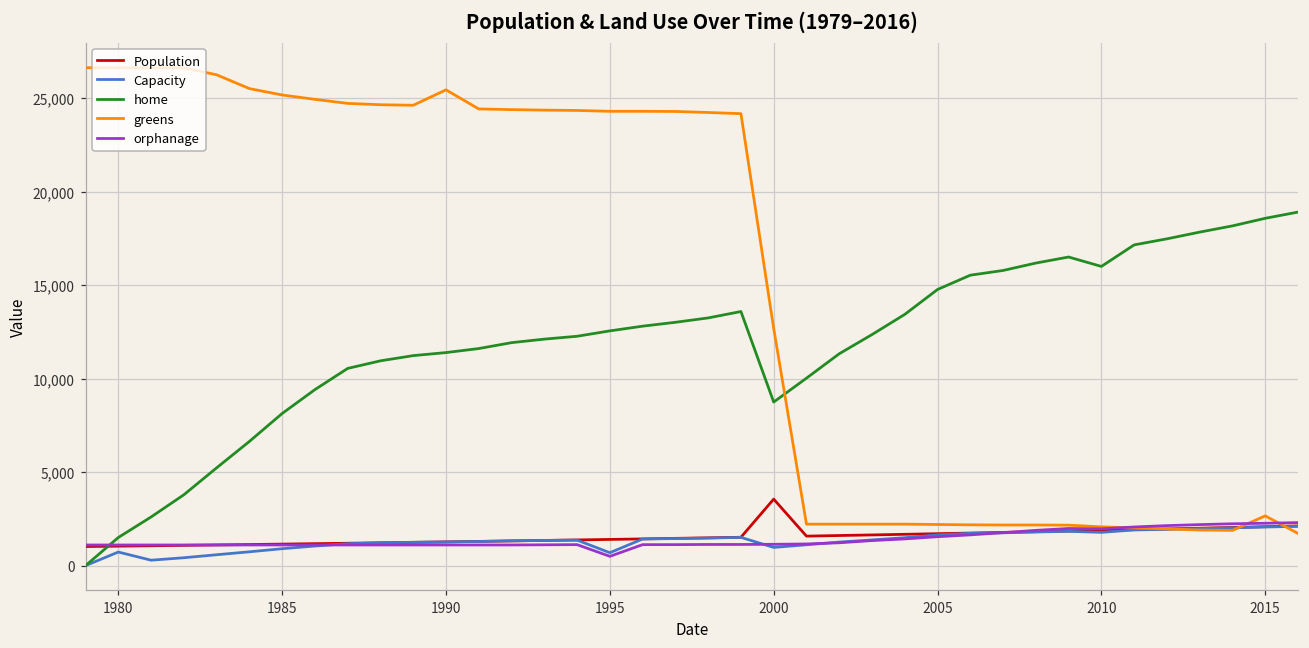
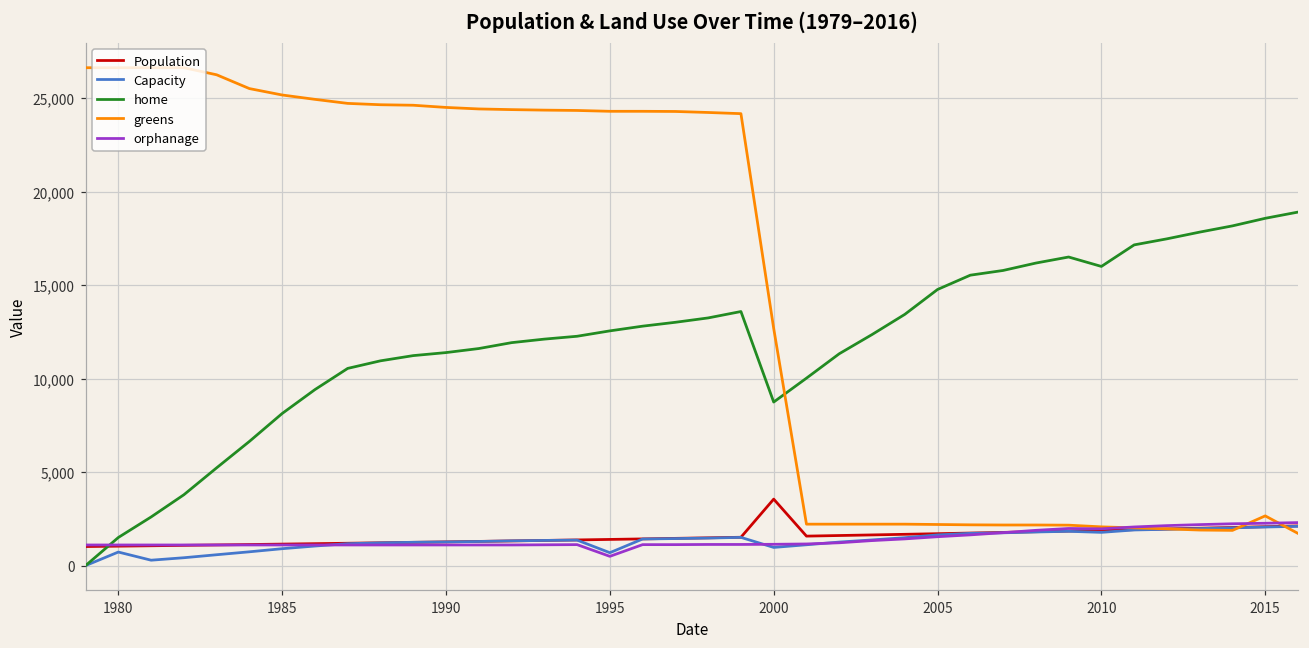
greens, 1990: 25,400 -> 24,500
